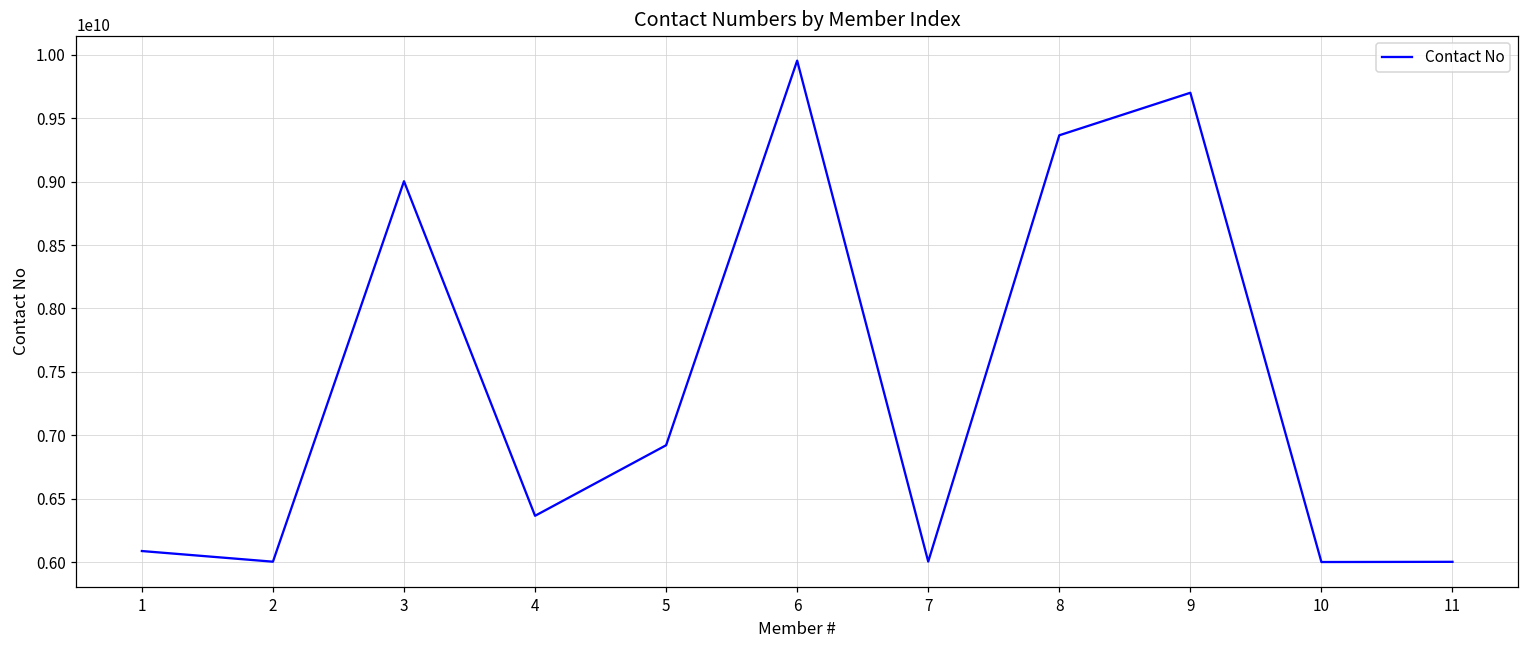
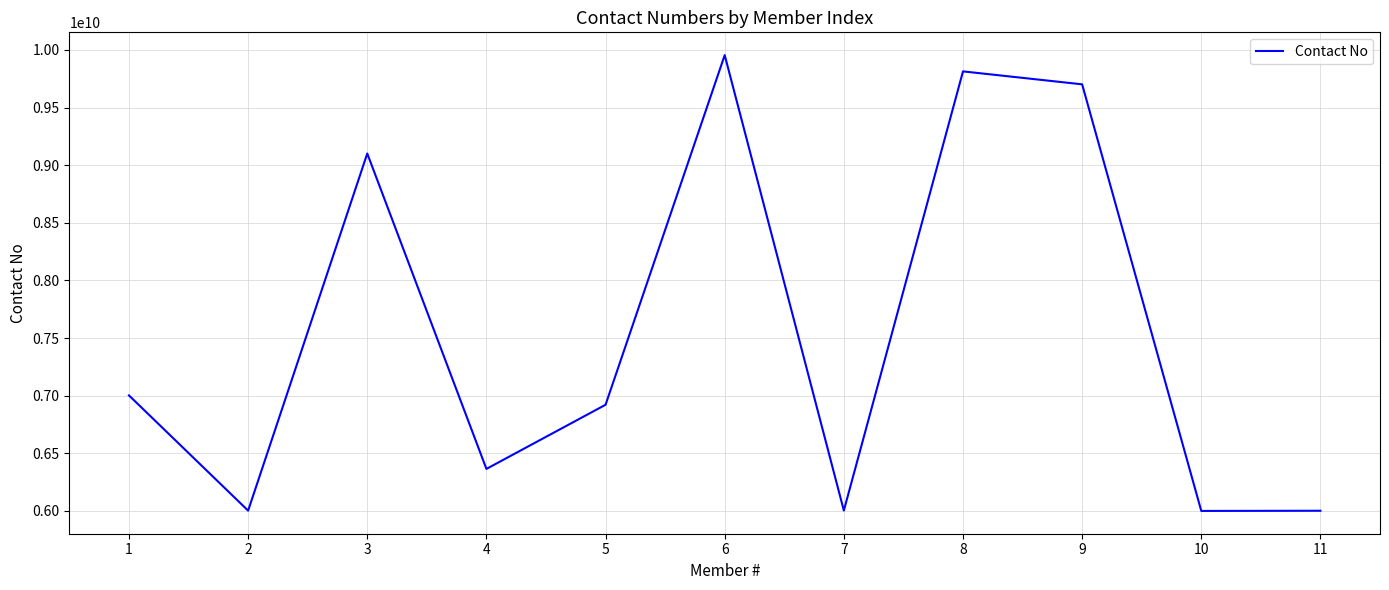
1: 6090000000 -> 7000000000
3: 9000000000 -> 9100000000
8: 9370000000 -> 9810000000
